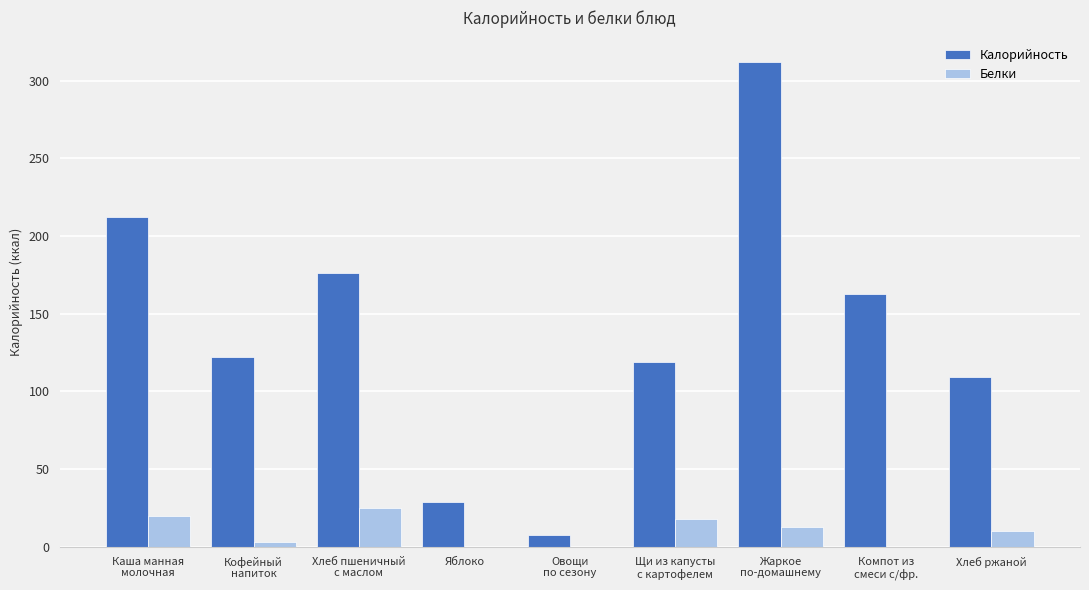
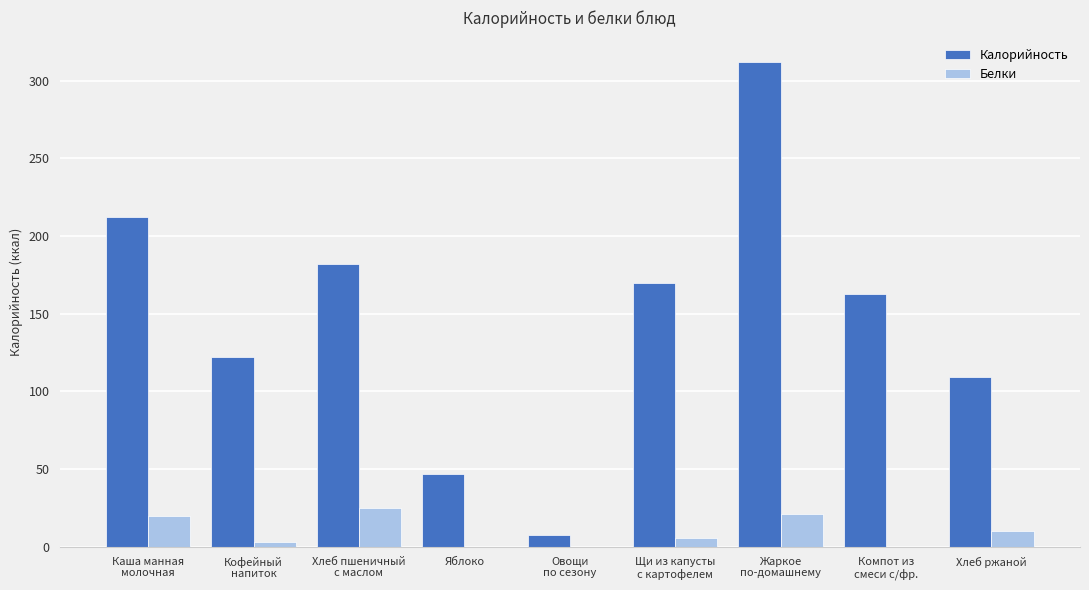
Калорийность, Хлеб пшеничный с маслом: 176 -> 182
Калорийность, Яблоко: 29 -> 47
Калорийность, Щи из капусты с картофелем: 119 -> 170
Белки, Щи из капусты с картофелем: 18 -> 6
Белки, Жаркое по-домашнему: 13 -> 21
